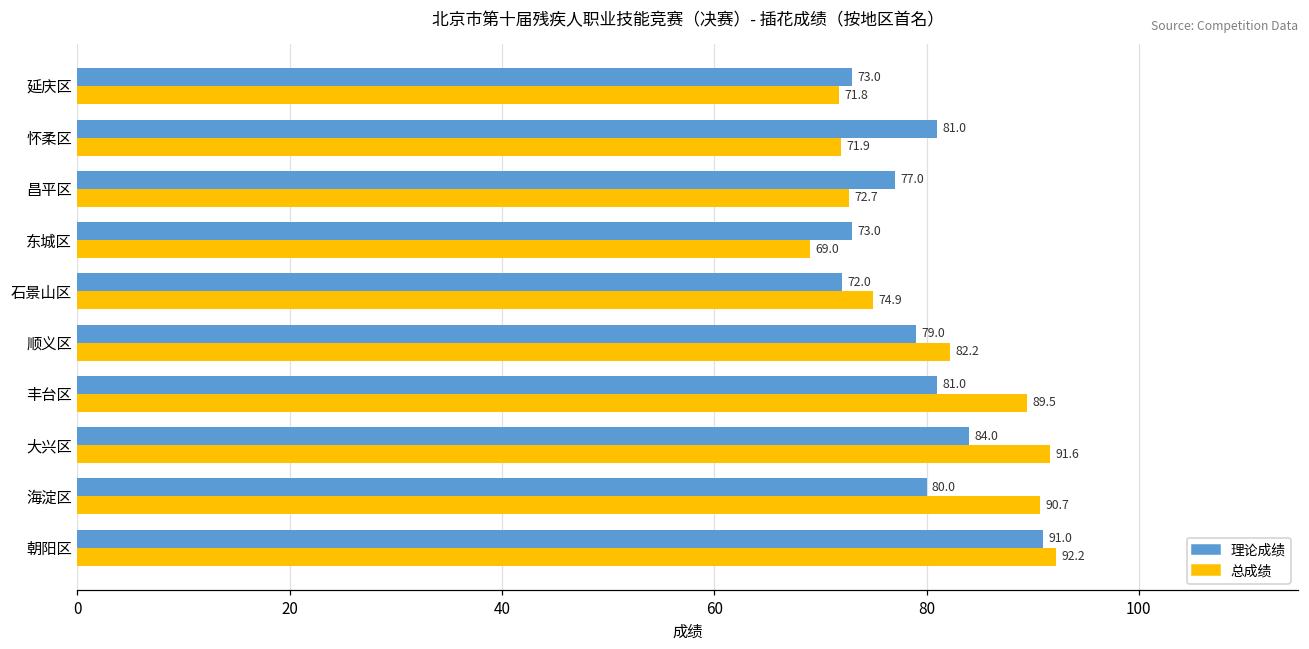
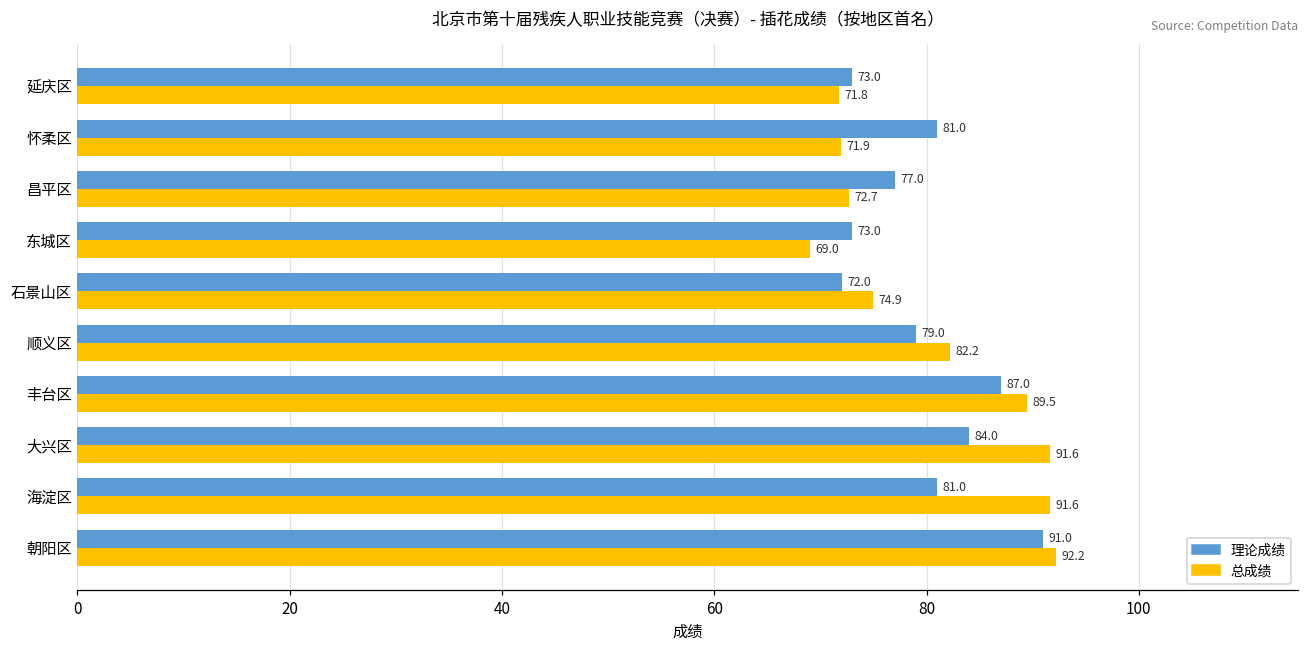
理论成绩, 丰台区: 81.0 -> 87.0
理论成绩, 海淀区: 80.0 -> 81.0
总成绩, 海淀区: 90.7 -> 91.6
